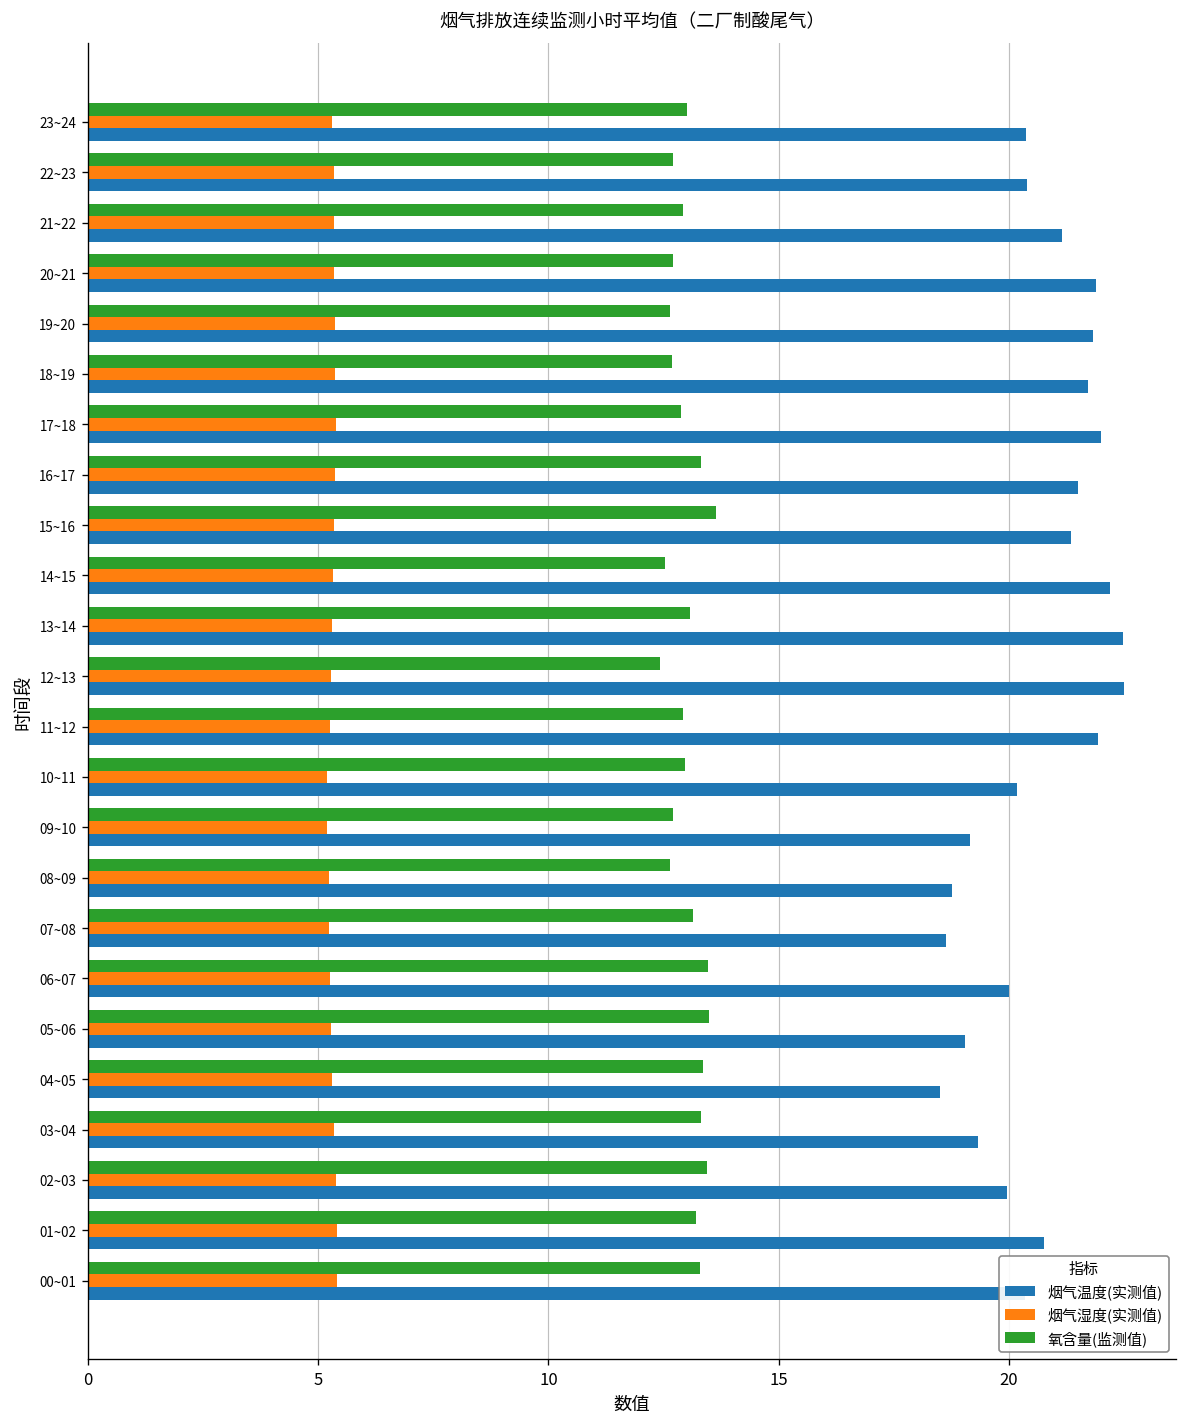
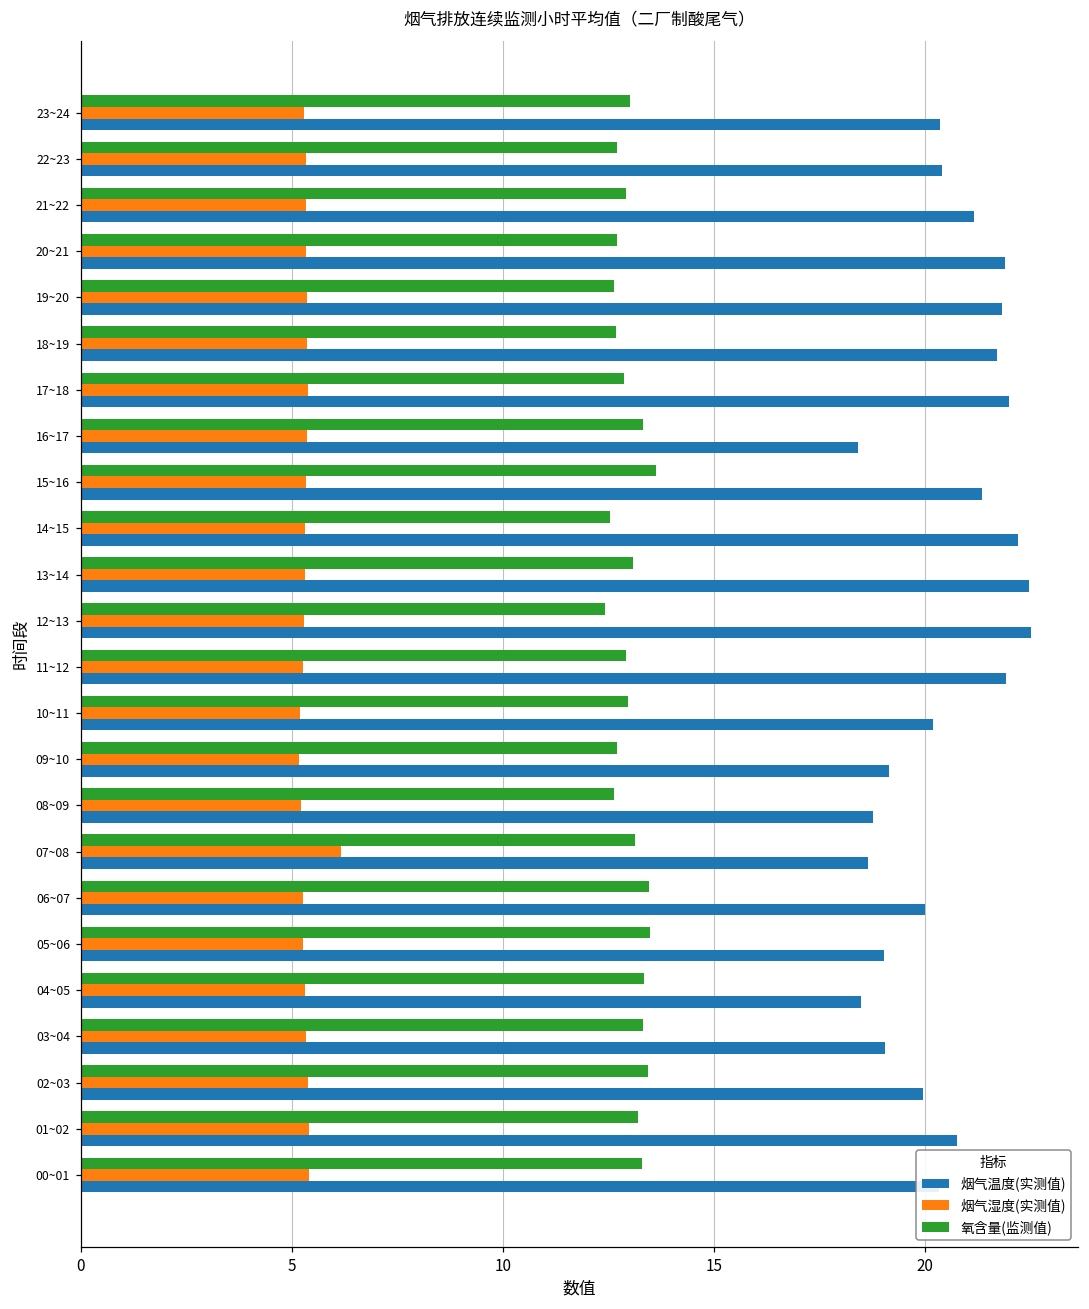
烟气温度(实测值), 16~17: 21.5 -> 18.4
烟气湿度(实测值), 07~08: 5.2 -> 6.2
烟气温度(实测值), 03~04: 19.3 -> 19.1
